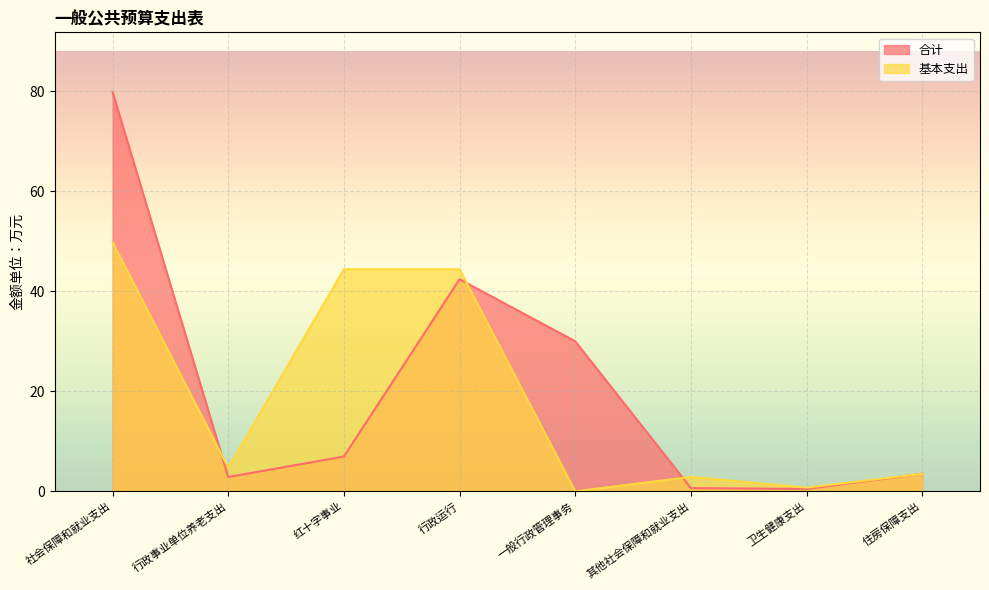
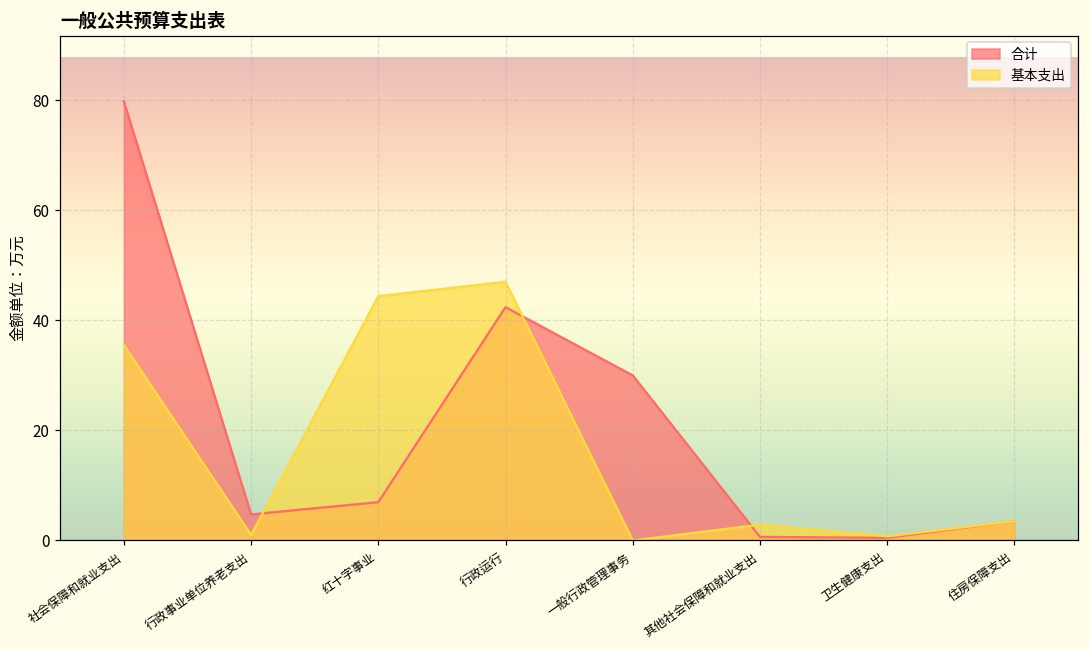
基本支出, 社会保障和就业支出: 50 -> 36
合计, 行政事业单位养老支出: 3 -> 5
基本支出, 行政事业单位养老支出: 5 -> 1
基本支出, 行政运行: 44 -> 47
